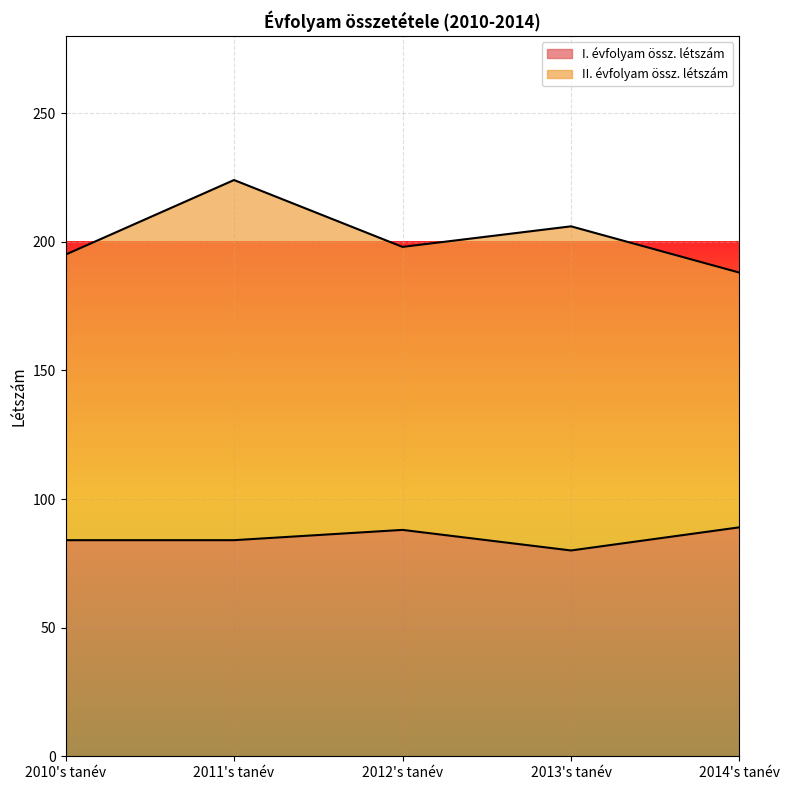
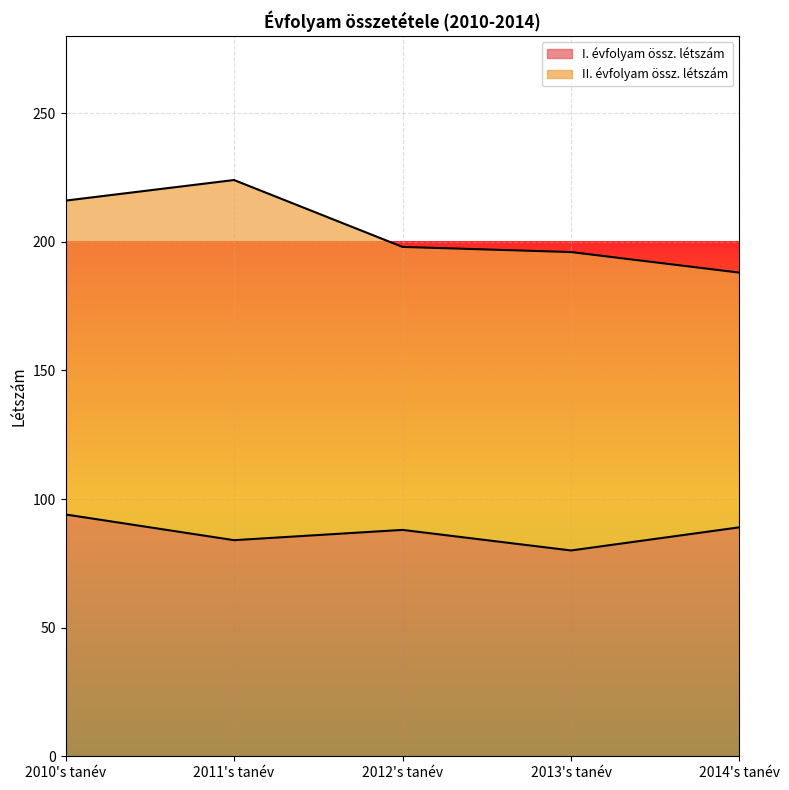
I. évfolyam össz. létszám, 2010's tanév: 84 -> 94
II. évfolyam össz. létszám, 2010's tanév: 111 -> 122
II. évfolyam össz. létszám, 2013's tanév: 126 -> 116
